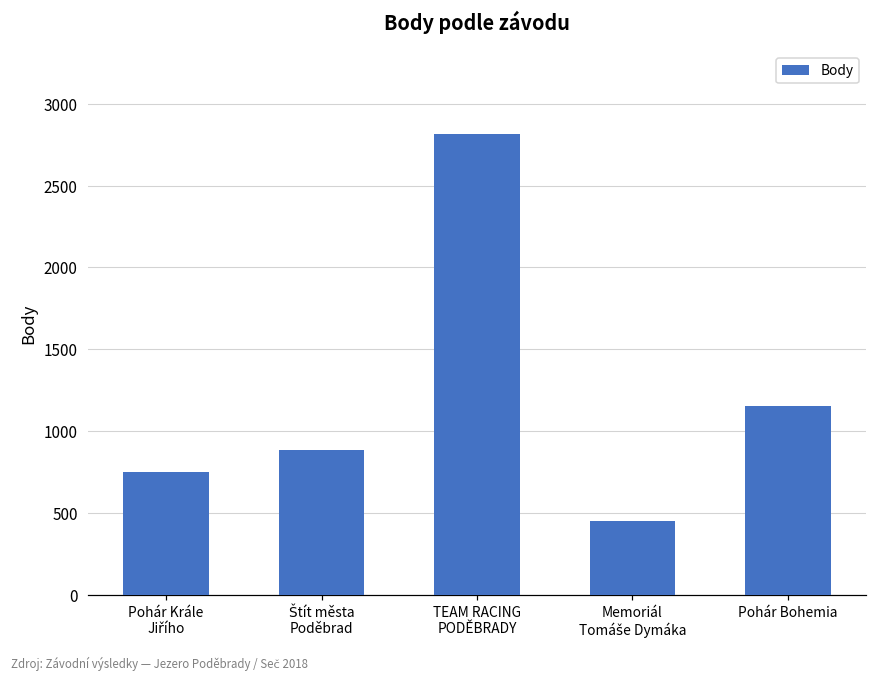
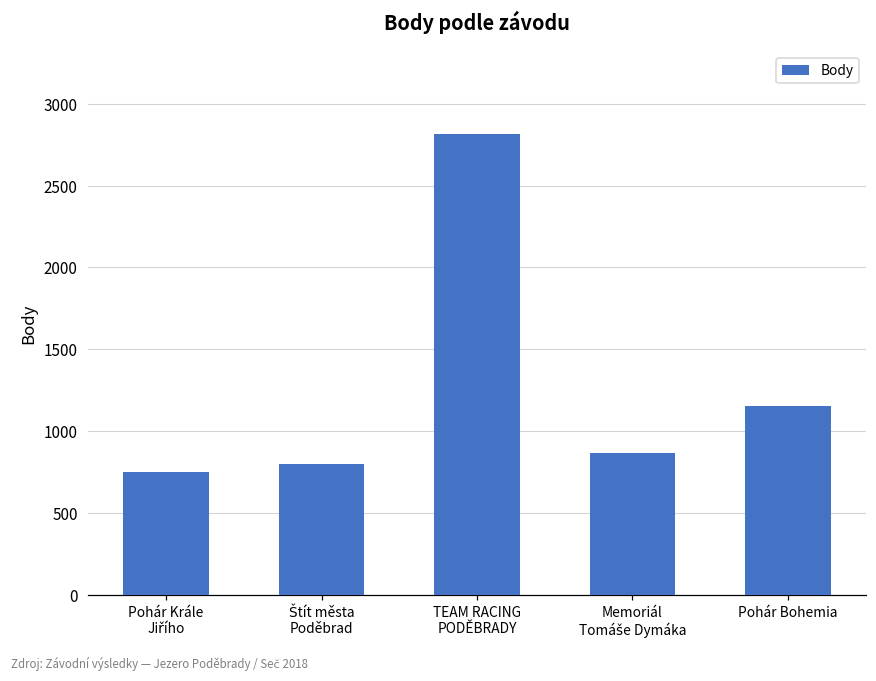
Štít města Poděbrad: 880 -> 800
Memoriál Tomáše Dymáka: 450 -> 870
